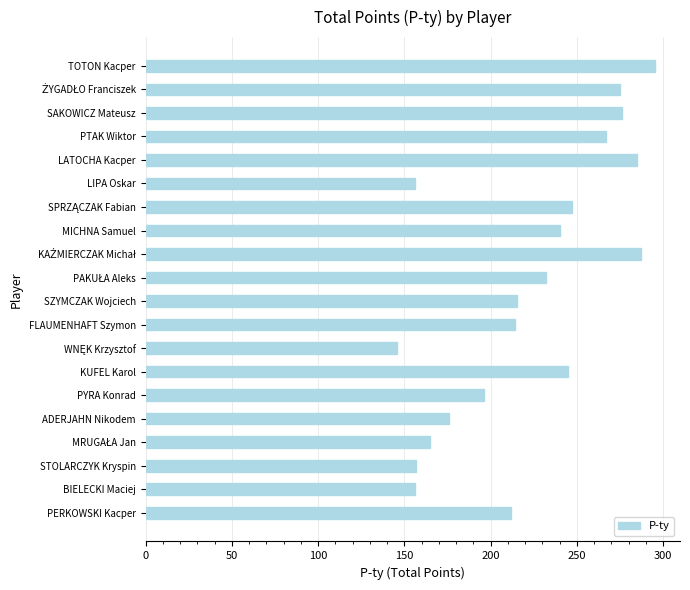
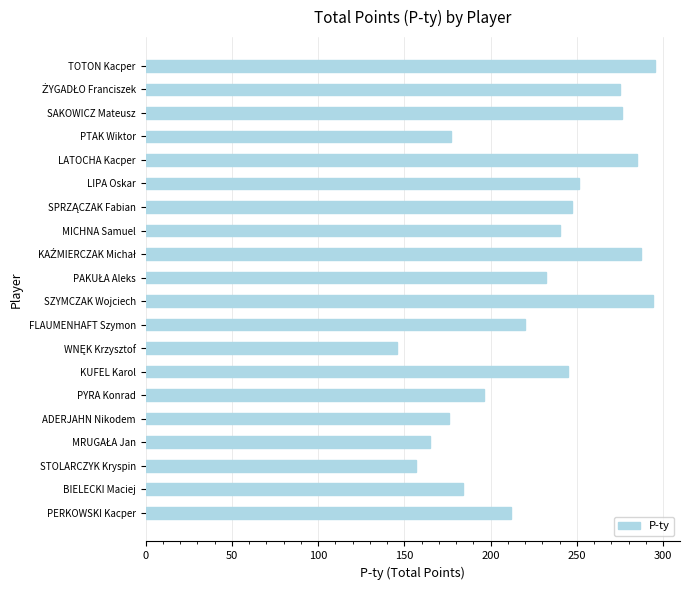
PTAK Wiktor: 267 -> 177
LIPA Oskar: 156 -> 251
SZYMCZAK Wojciech: 215 -> 294
FLAUMENHAFT Szymon: 214 -> 220
BIELECKI Maciej: 156 -> 184
